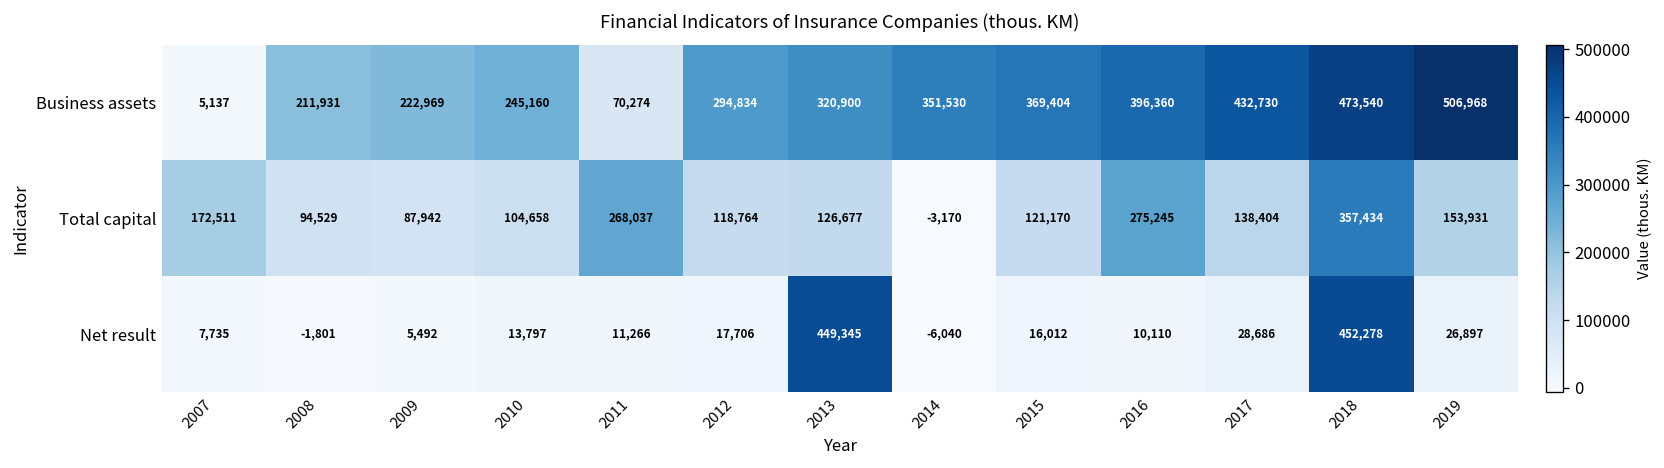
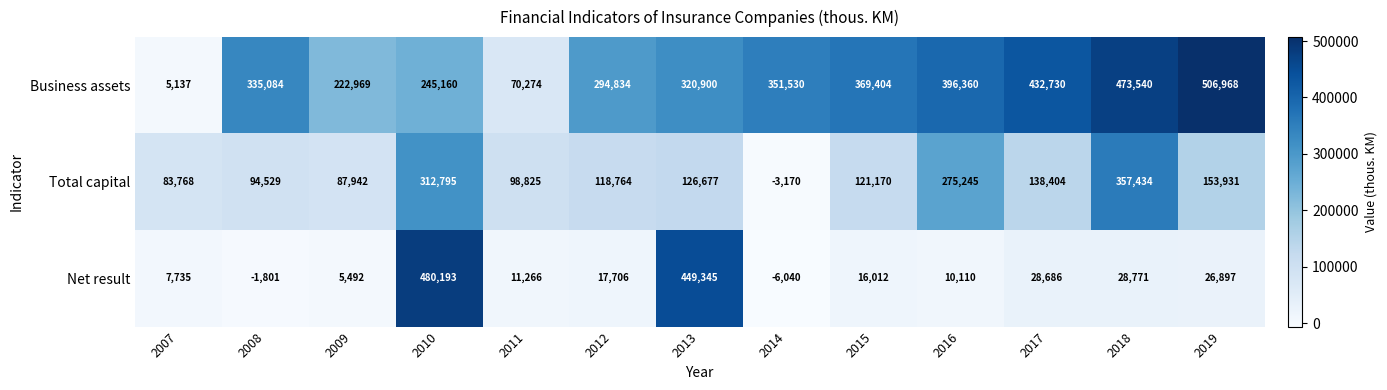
Business assets, 2008: 211,931 -> 335,084
Total capital, 2007: 172,511 -> 83,768
Total capital, 2010: 104,658 -> 312,795
Total capital, 2011: 268,037 -> 98,825
Net result, 2010: 13,797 -> 480,193
Net result, 2018: 452,278 -> 28,771
